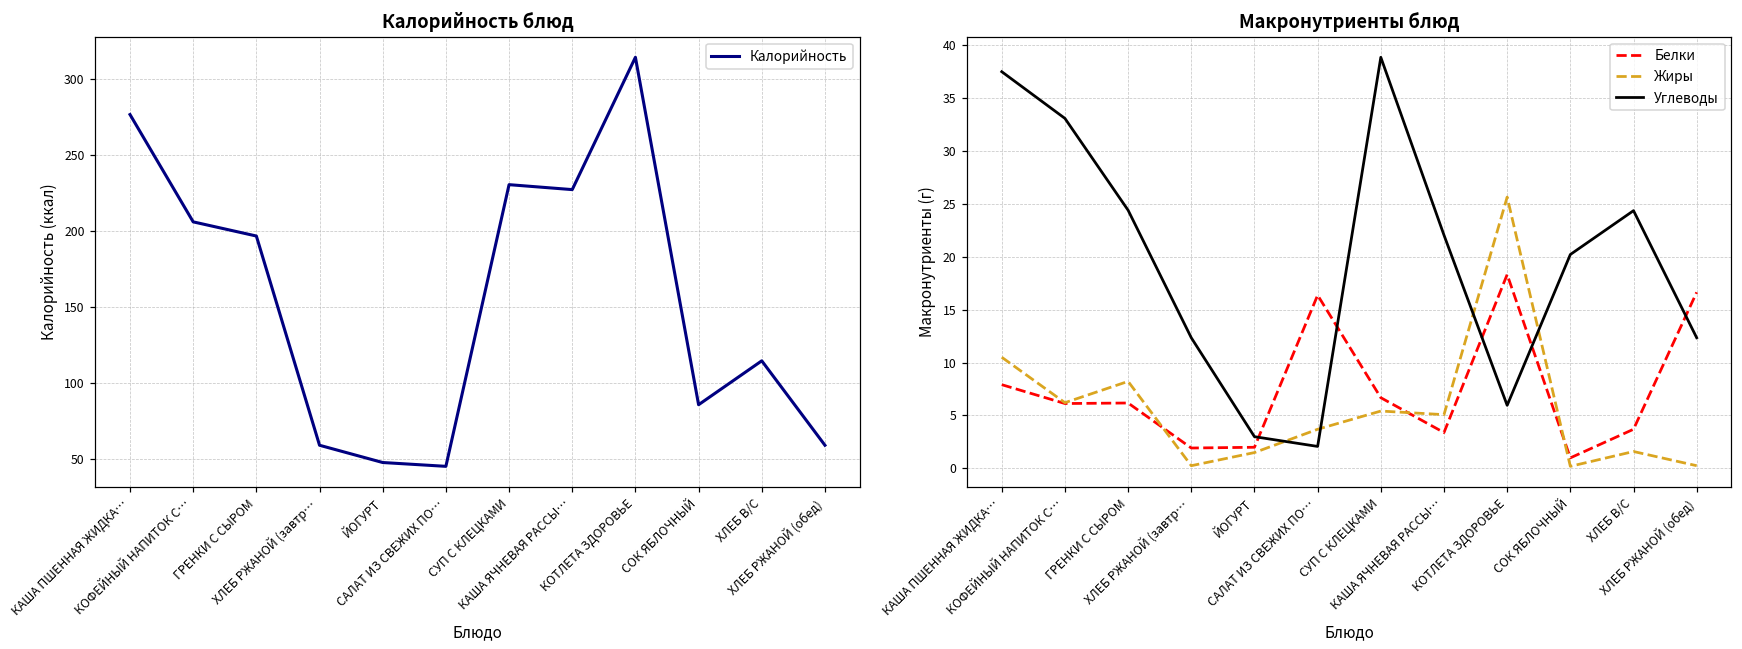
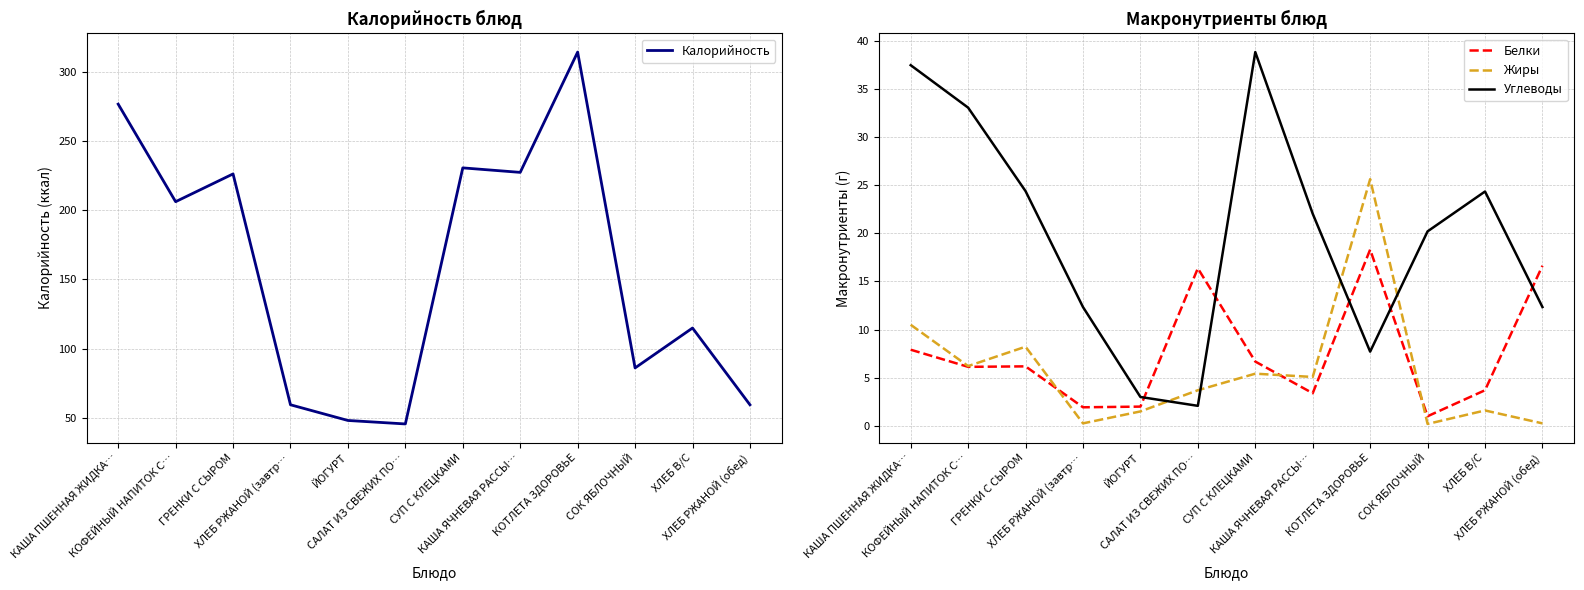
Калорийность блюд, ГРЕНКИ С СЫРОМ: 197 -> 226
Макронутриенты блюд, Углеводы, КОТЛЕТА ЗДОРОВЬЕ: 6 -> 8
